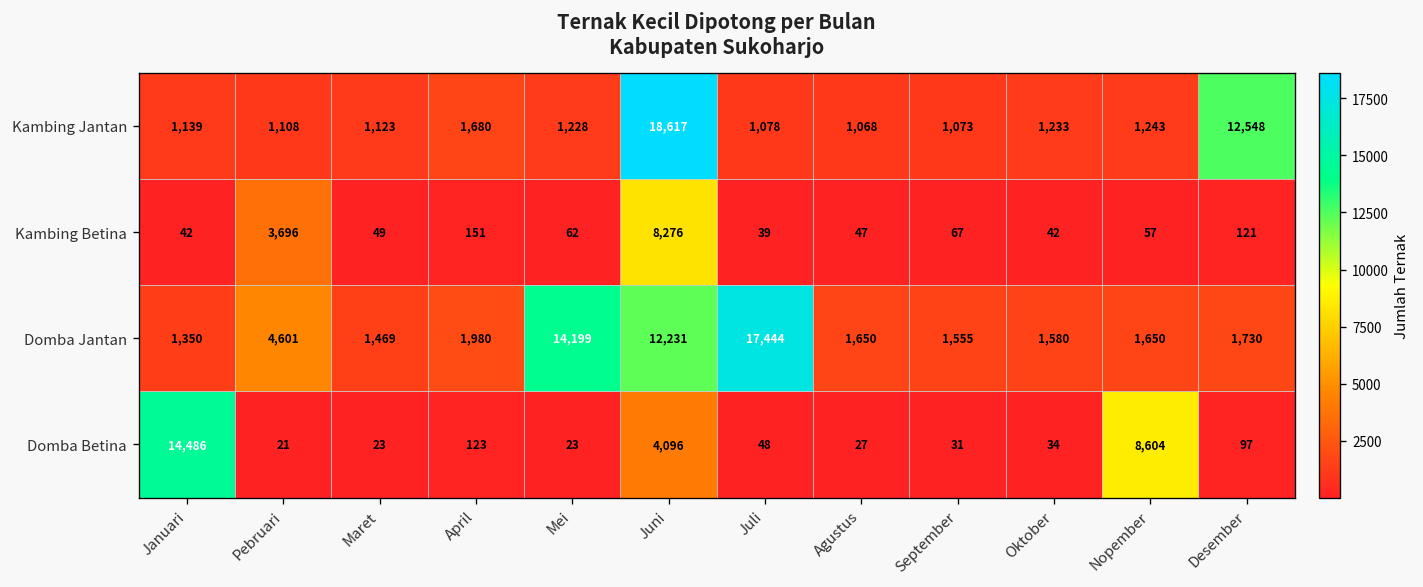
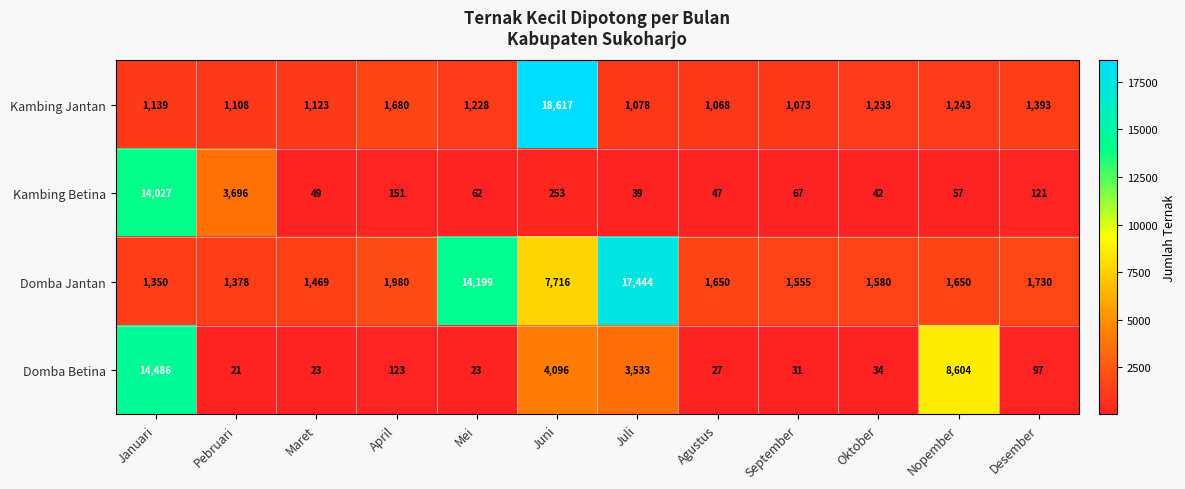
Kambing Jantan, Desember: 12,548 -> 1,393
Kambing Betina, Januari: 42 -> 14,027
Kambing Betina, Juni: 8,276 -> 253
Domba Jantan, Pebruari: 4,601 -> 1,378
Domba Jantan, Juni: 12,231 -> 7,716
Domba Betina, Juli: 48 -> 3,533
